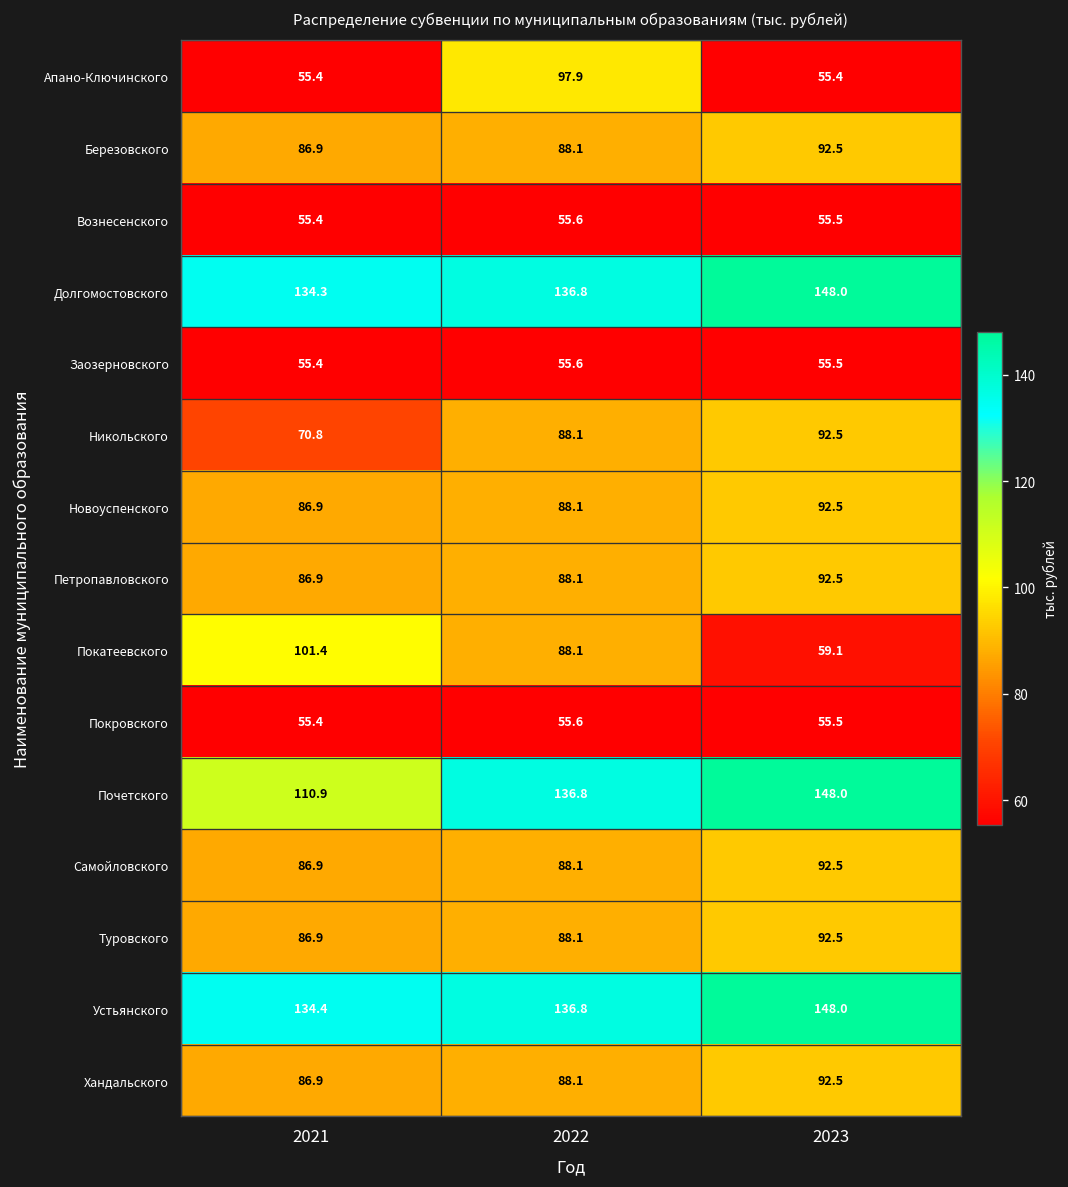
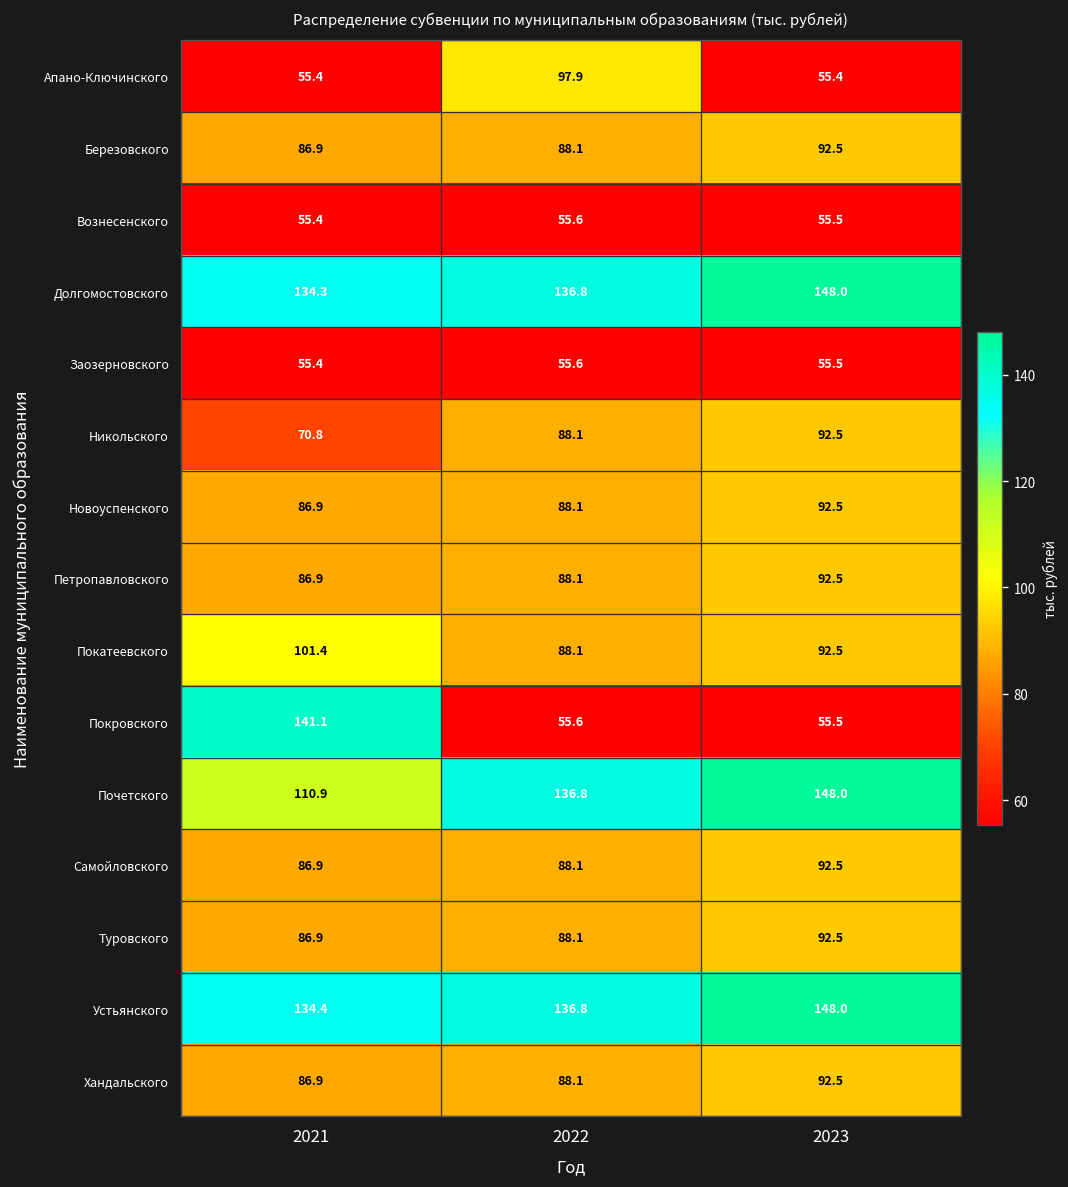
Покатеевского, 2023: 59.1 -> 92.5
Покровского, 2021: 55.4 -> 141.1
